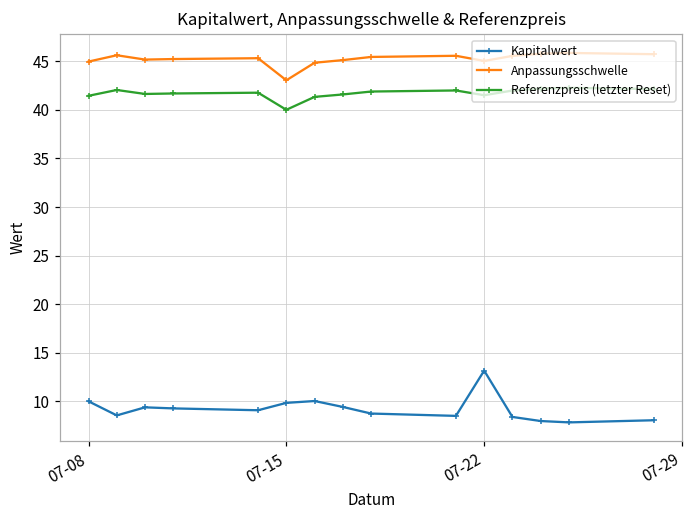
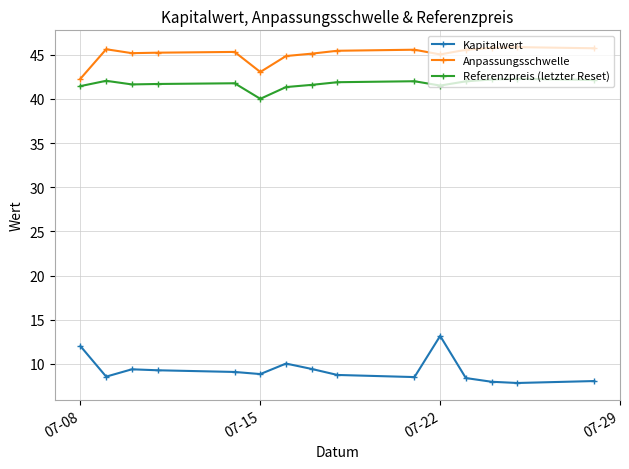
Kapitalwert, 07-08: 10 -> 12
Anpassungsschwelle, 07-08: 45 -> 42
Kapitalwert, 07-15: 10 -> 9
